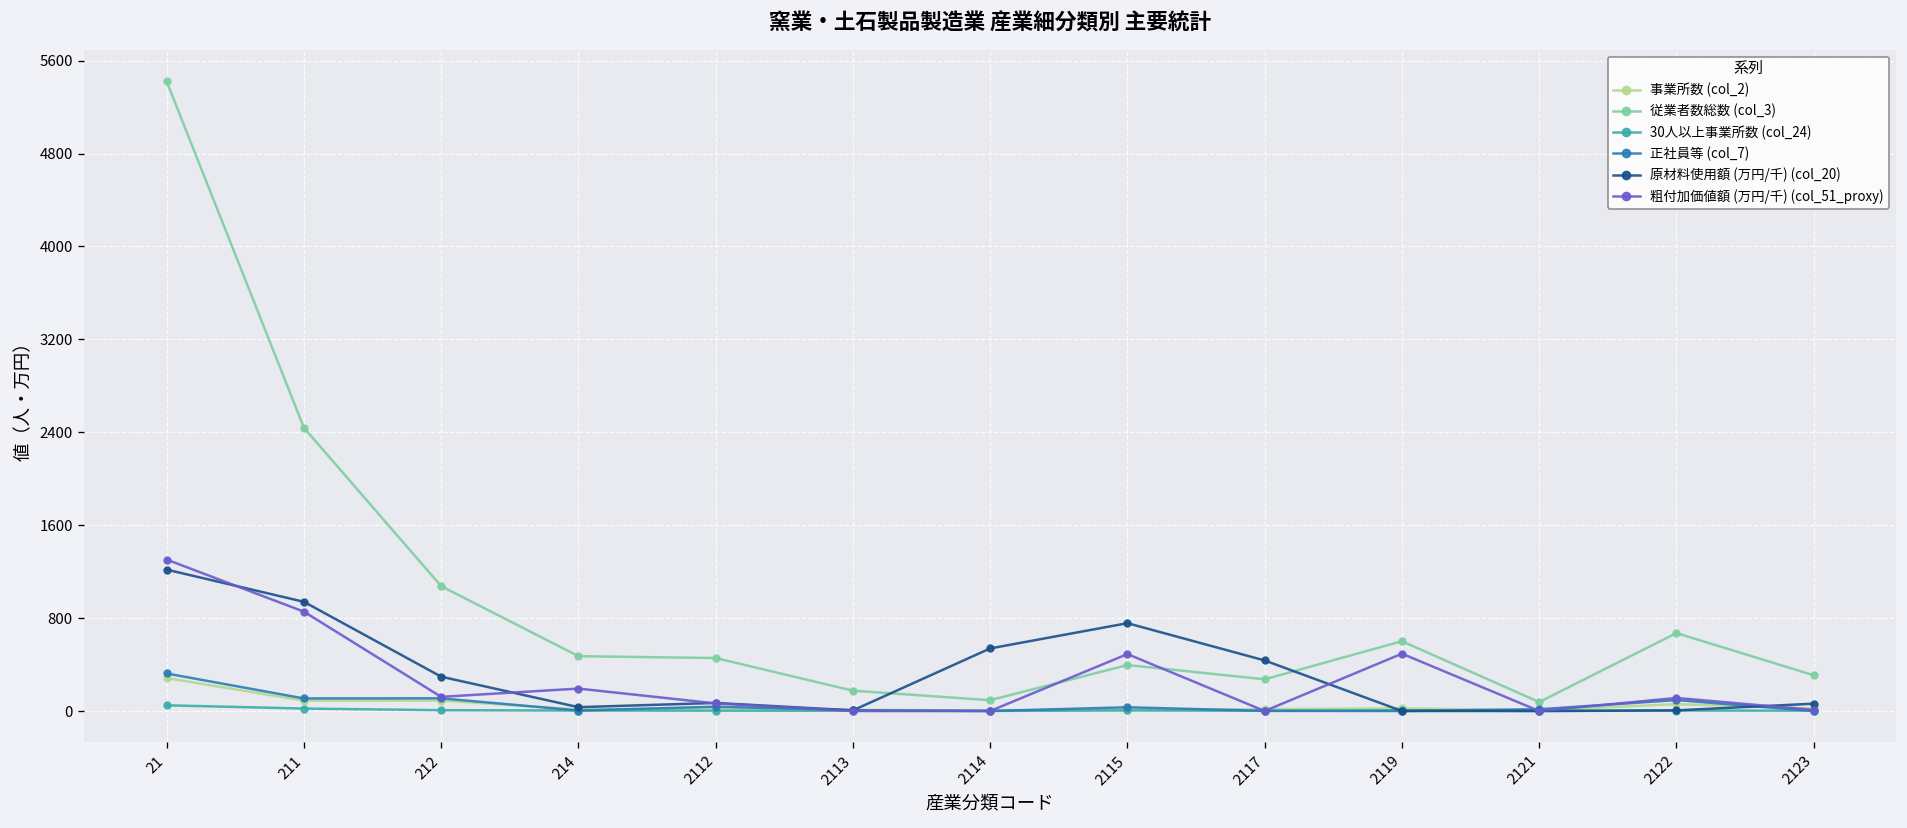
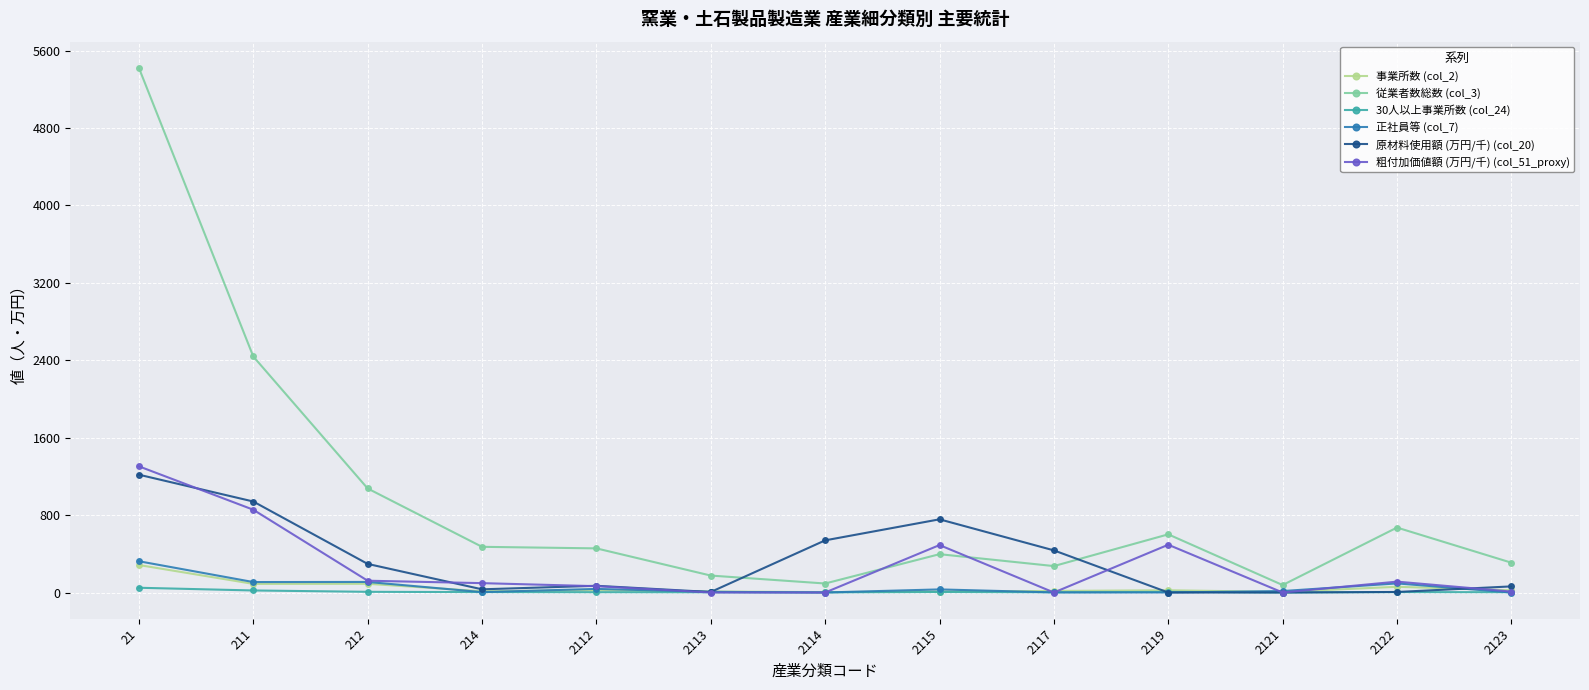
粗付加価値額 (万円/千) (col_51_proxy), 214: 200 -> 100
